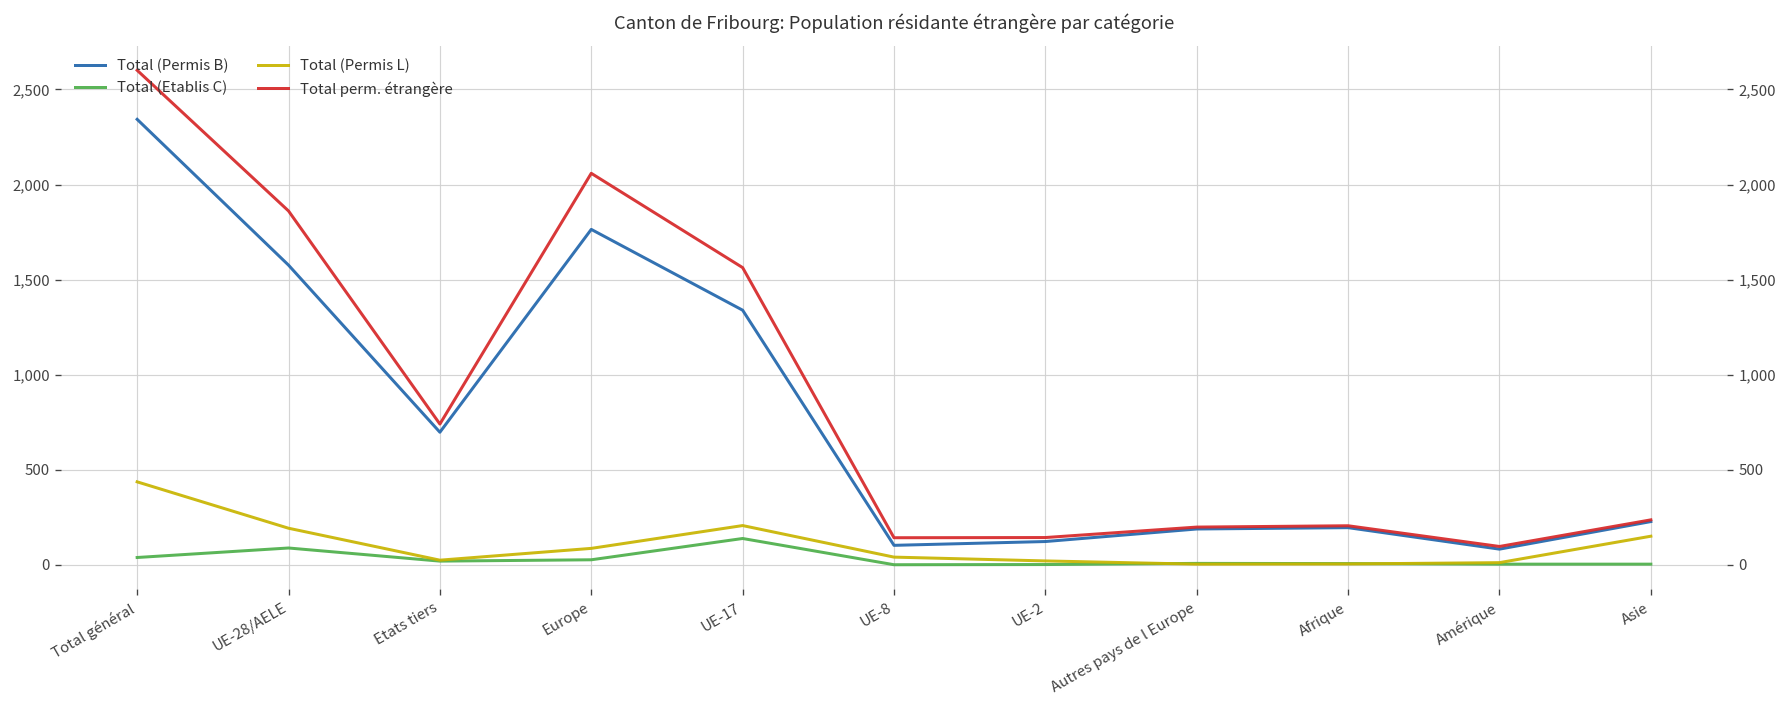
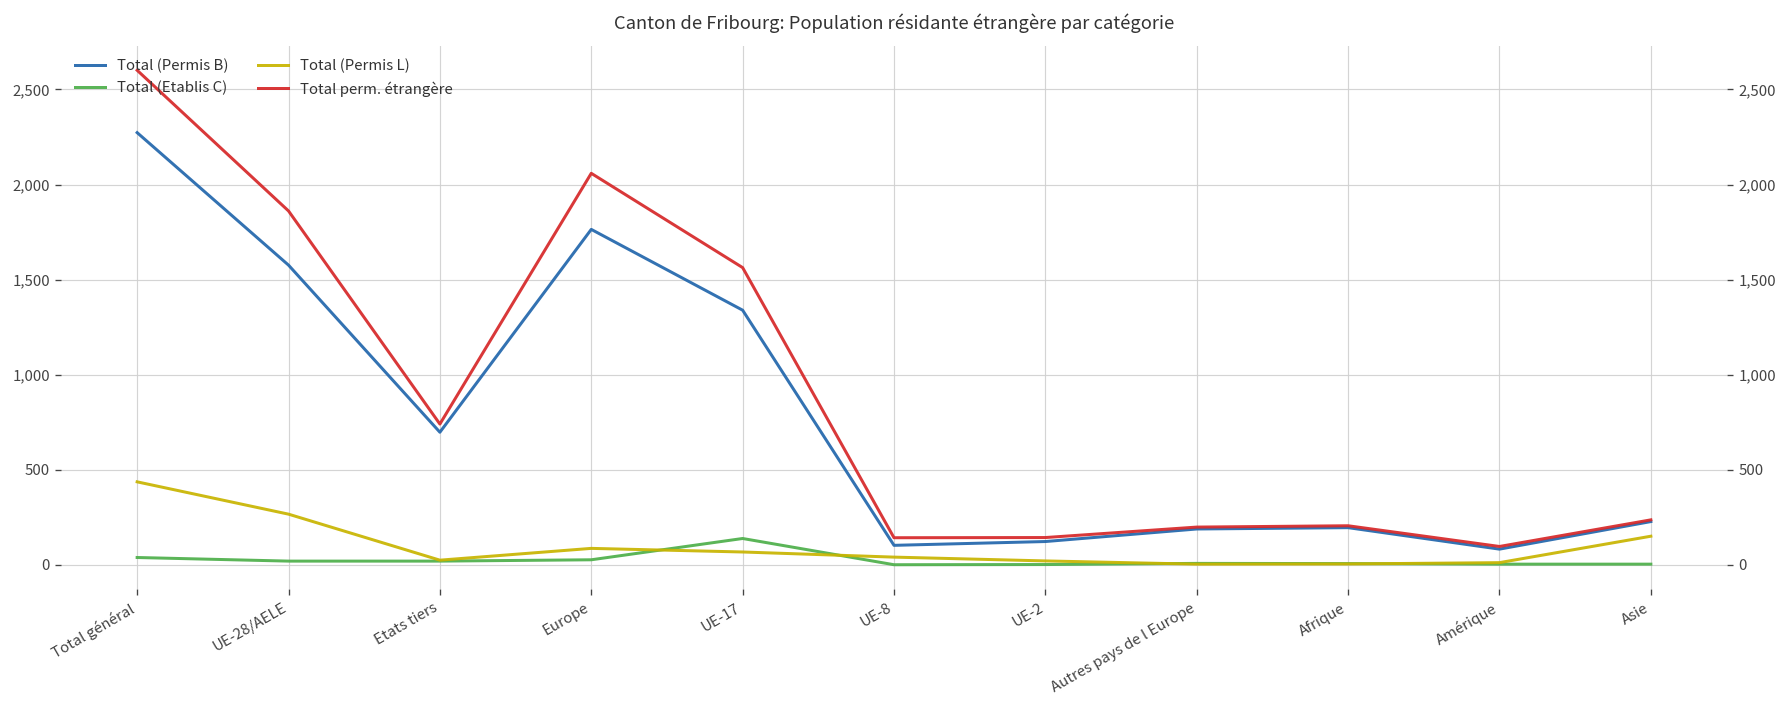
Total (Permis B), Total général: 2,340 -> 2,270
Total (Etablis C), UE-28/AELE: 90 -> 20
Total (Permis L), UE-28/AELE: 190 -> 270
Total (Permis L), UE-17: 210 -> 70
